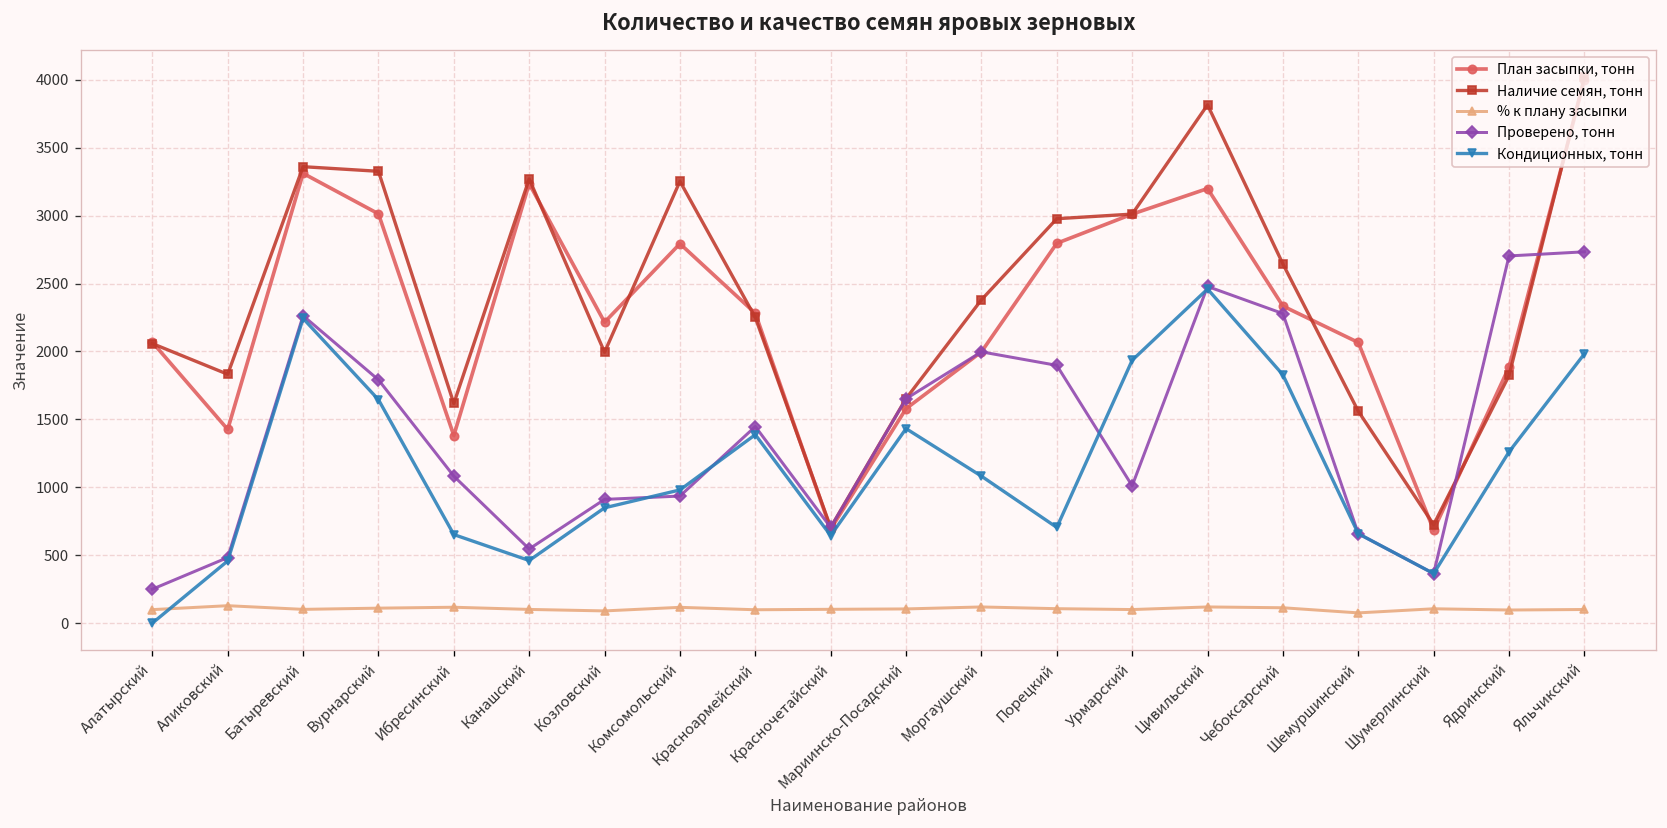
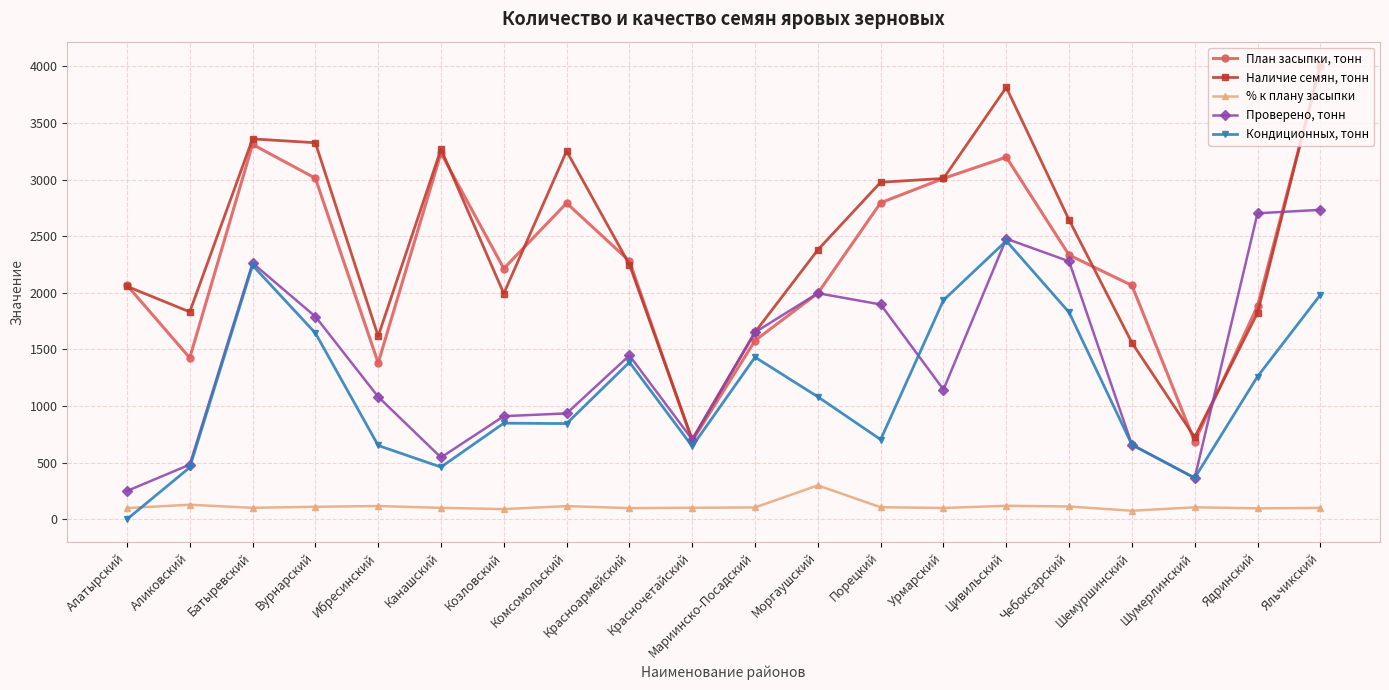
Кондиционных, тонн, Комсомольский: 980 -> 850
% к плану засыпки, Моргаушский: 120 -> 300
Проверено, тонн, Урмарский: 1010 -> 1150
